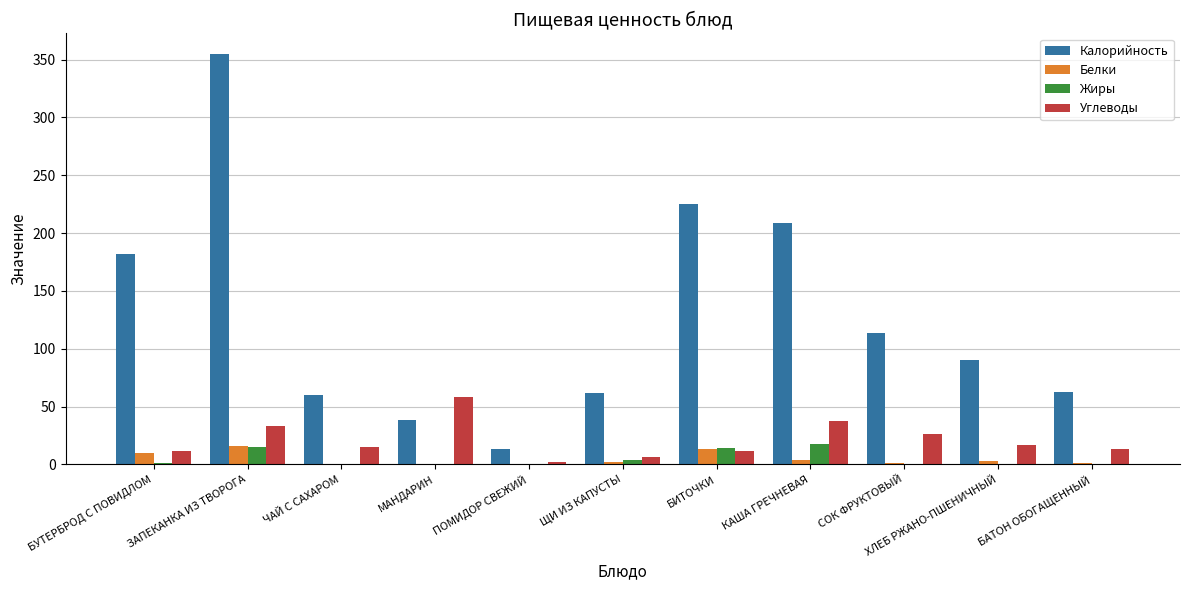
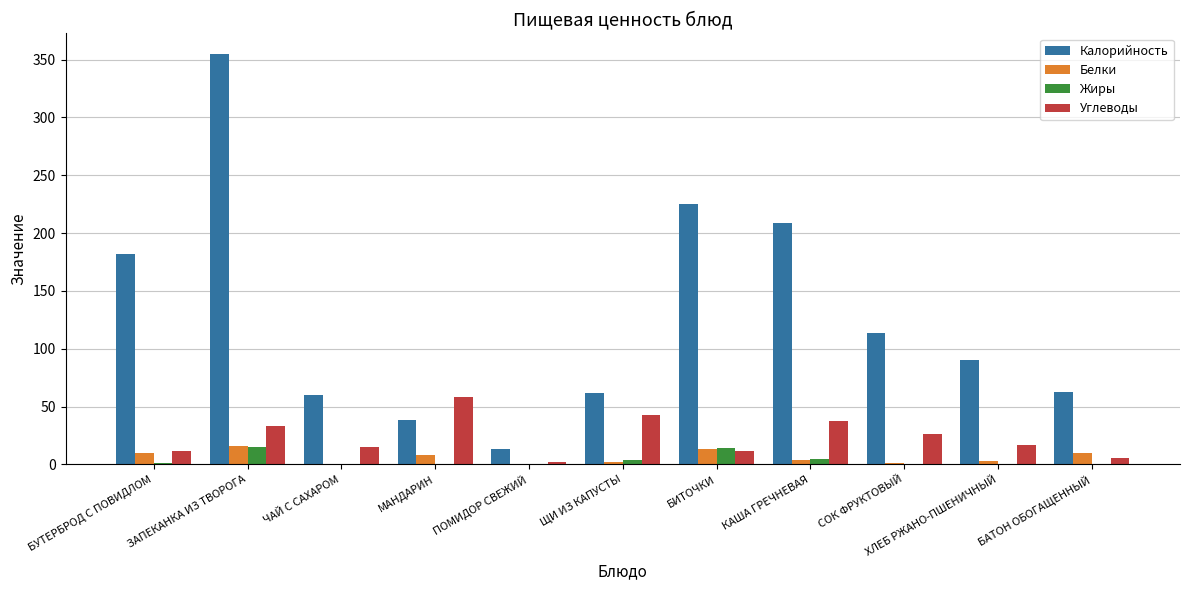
Белки, МАНДАРИН: 1 -> 8
Углеводы, ЩИ ИЗ КАПУСТЫ: 6 -> 42
Жиры, КАША ГРЕЧНЕВАЯ: 18 -> 5
Белки, БАТОН ОБОГАЩЕННЫЙ: 2 -> 10
Углеводы, БАТОН ОБОГАЩЕННЫЙ: 13 -> 5
